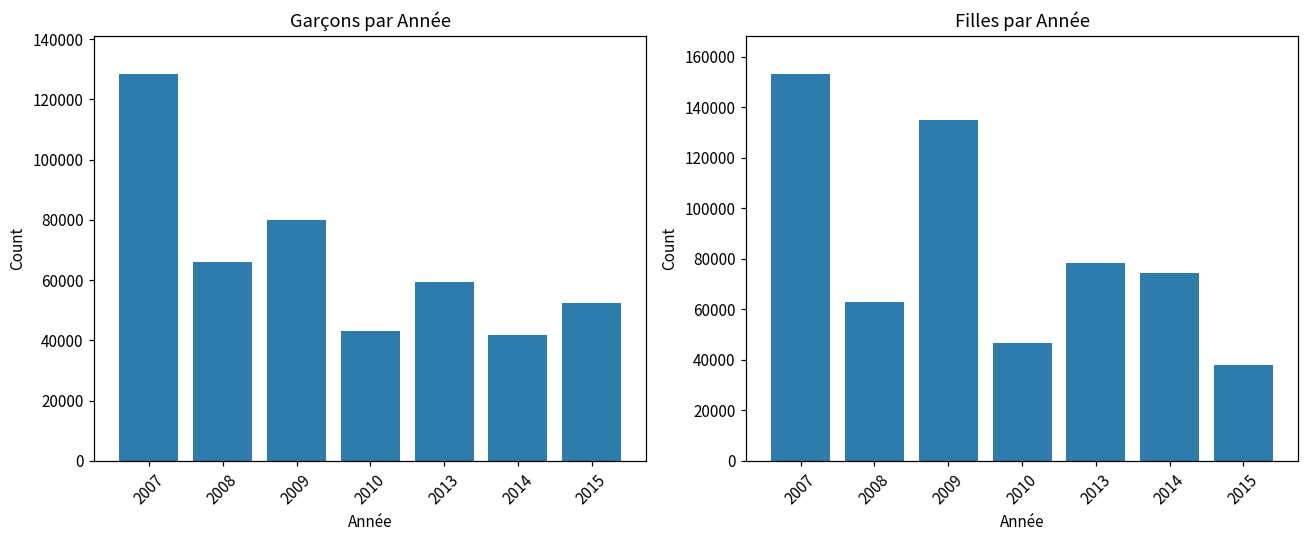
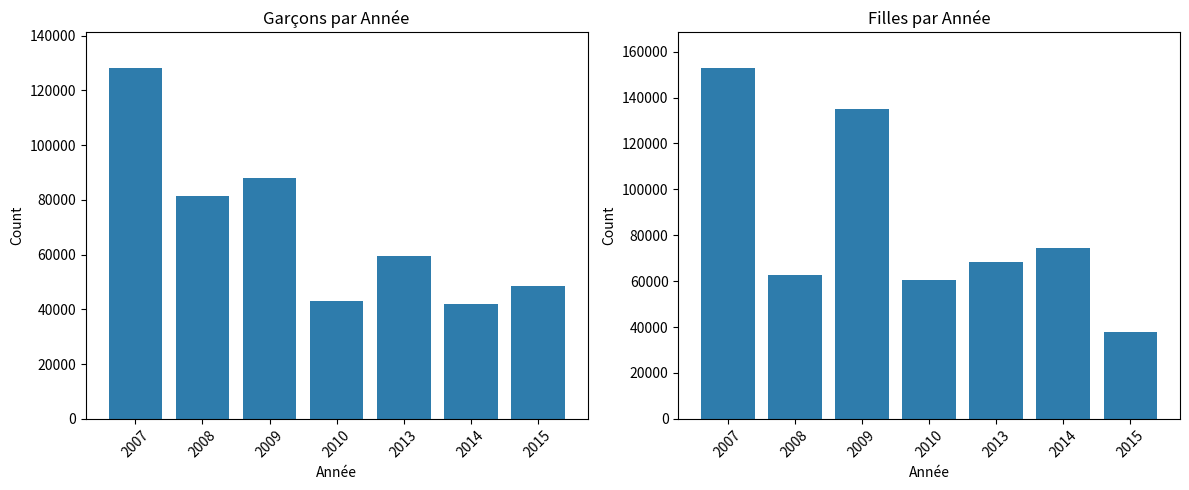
Garçons par Année, 2008: 66000 -> 81000
Garçons par Année, 2009: 80000 -> 88000
Garçons par Année, 2015: 52000 -> 48000
Filles par Année, 2010: 47000 -> 60000
Filles par Année, 2013: 78000 -> 68000
